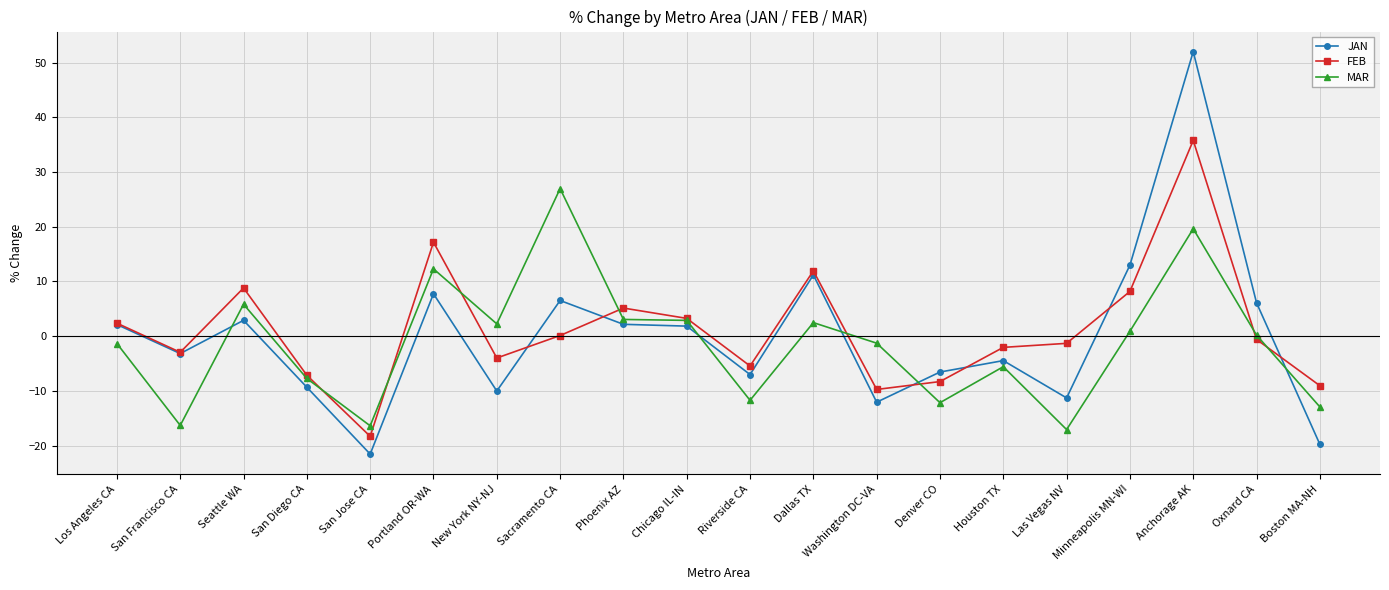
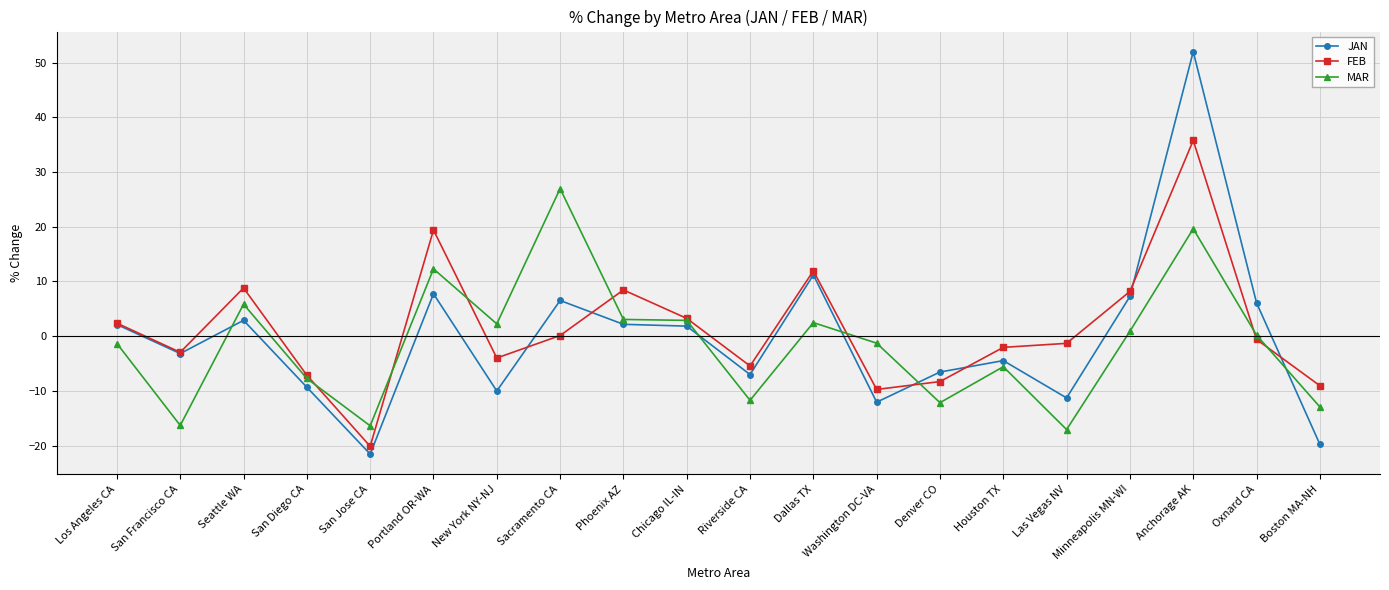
FEB, San Jose CA: -18 -> -20
FEB, Portland OR-WA: 17 -> 19
FEB, Phoenix AZ: 5 -> 8
JAN, Minneapolis MN-WI: 13 -> 7
